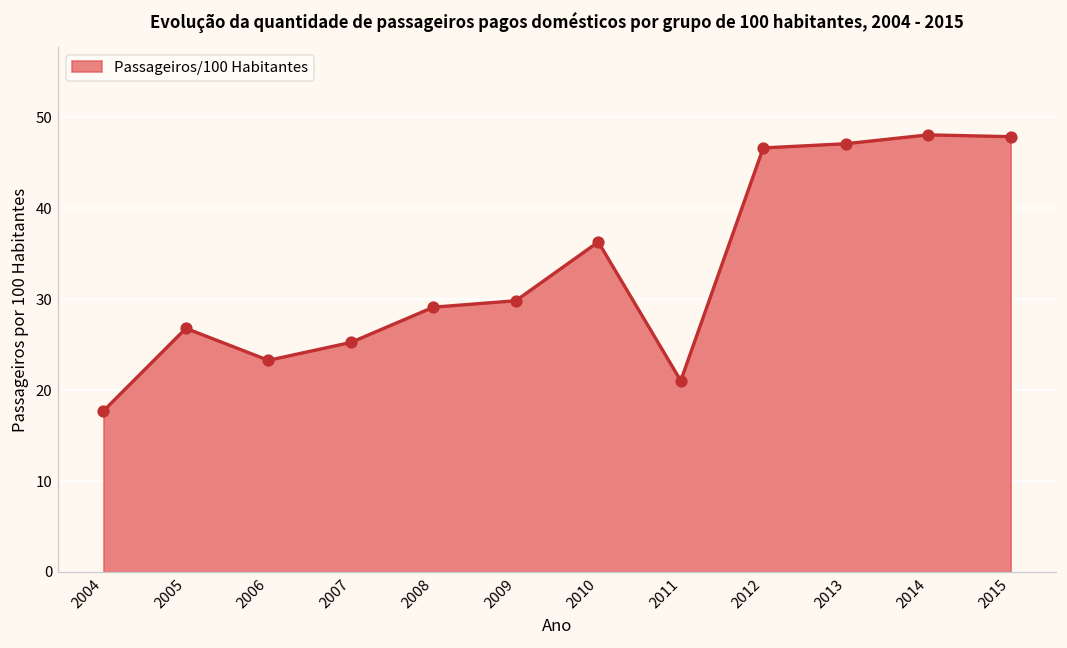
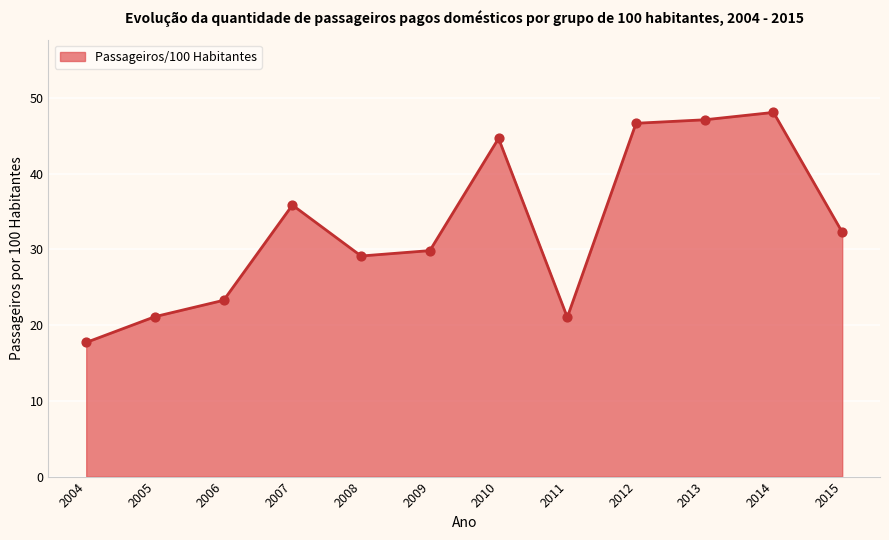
2005: 27 -> 21
2007: 25 -> 36
2010: 36 -> 45
2015: 48 -> 32
